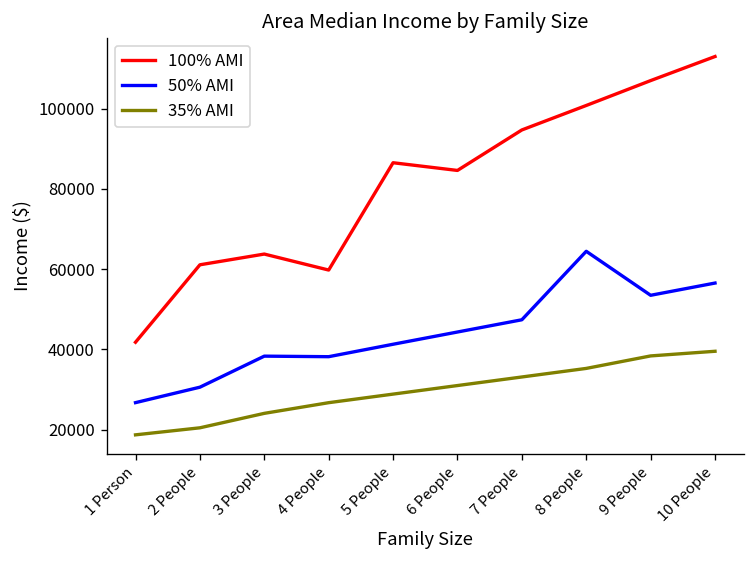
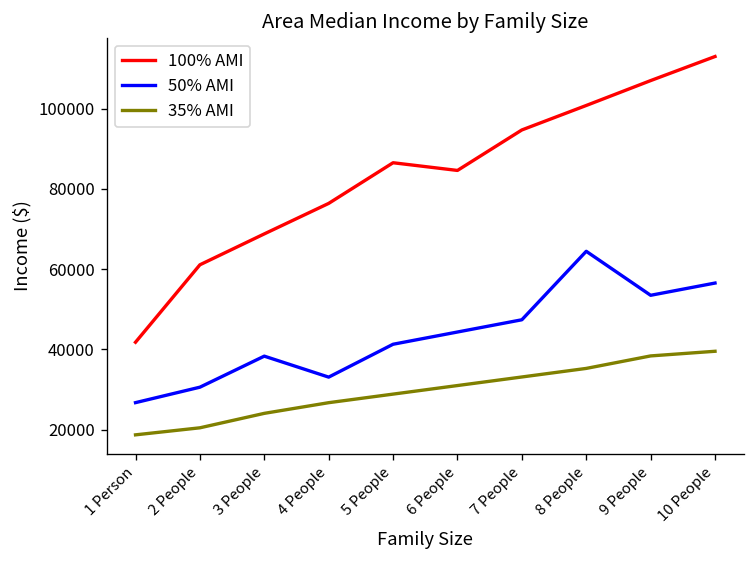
100% AMI, 3 People: 64000 -> 69000
100% AMI, 4 People: 60000 -> 76000
50% AMI, 4 People: 38000 -> 33000
